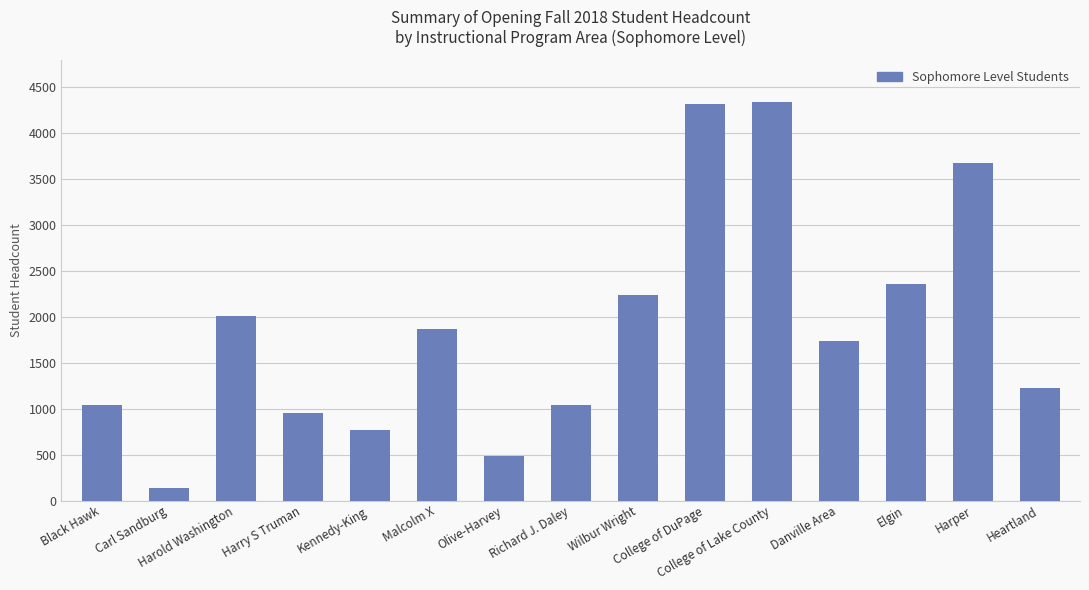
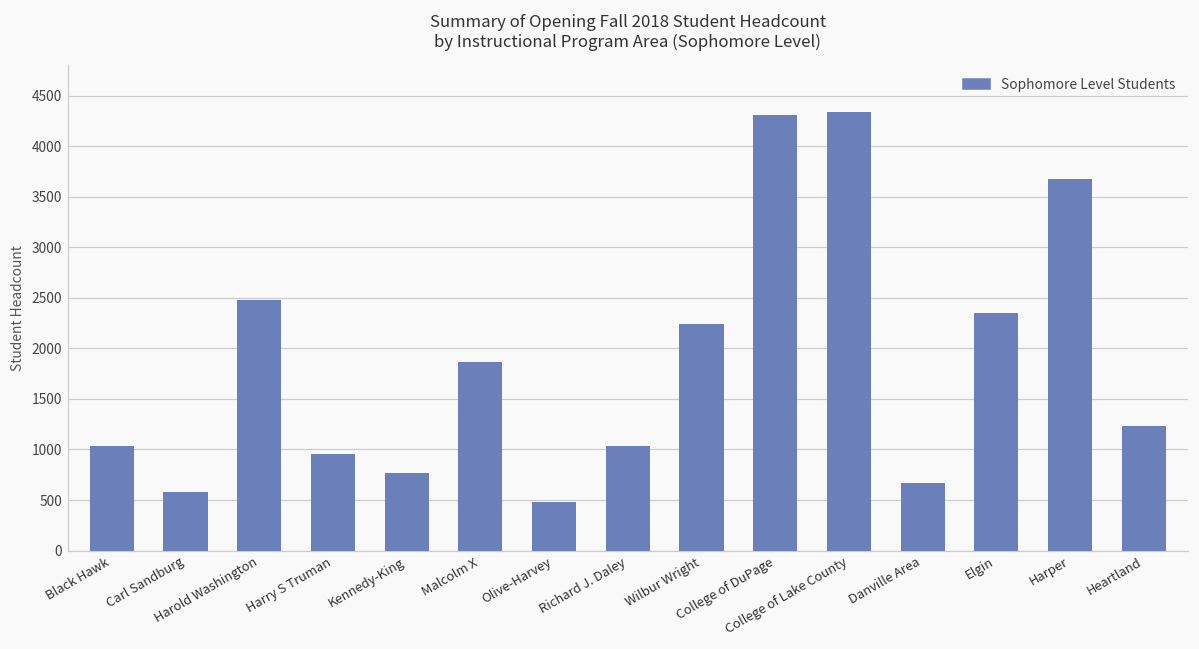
Carl Sandburg: 100 -> 600
Harold Washington: 2000 -> 2500
Danville Area: 1700 -> 700
